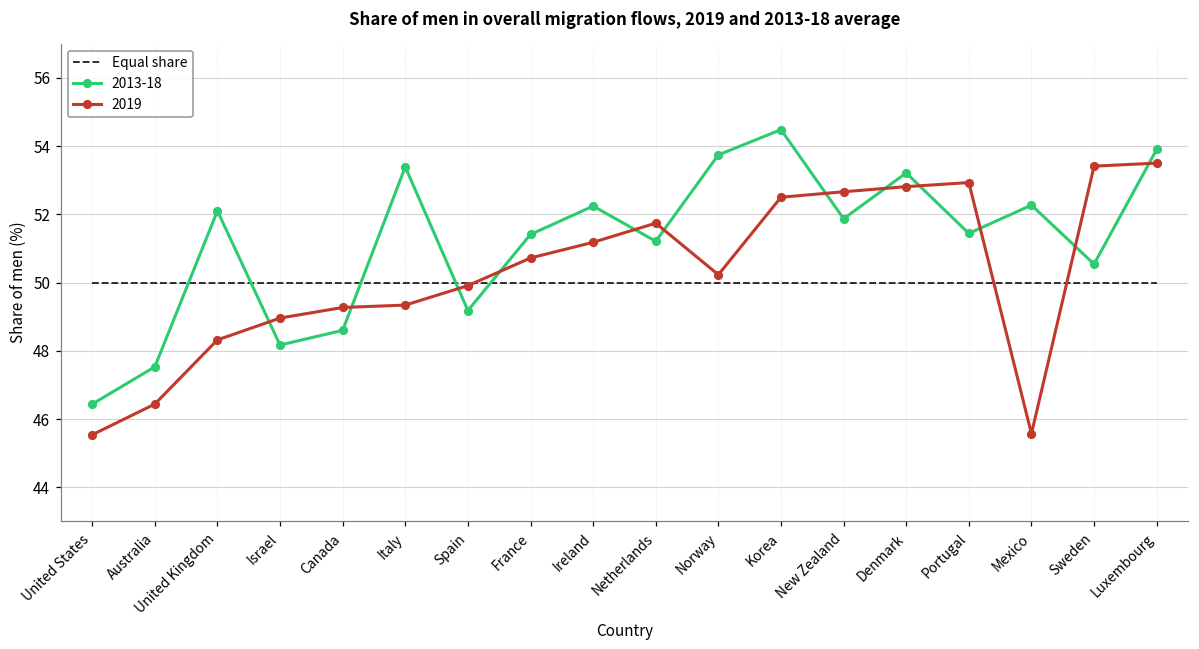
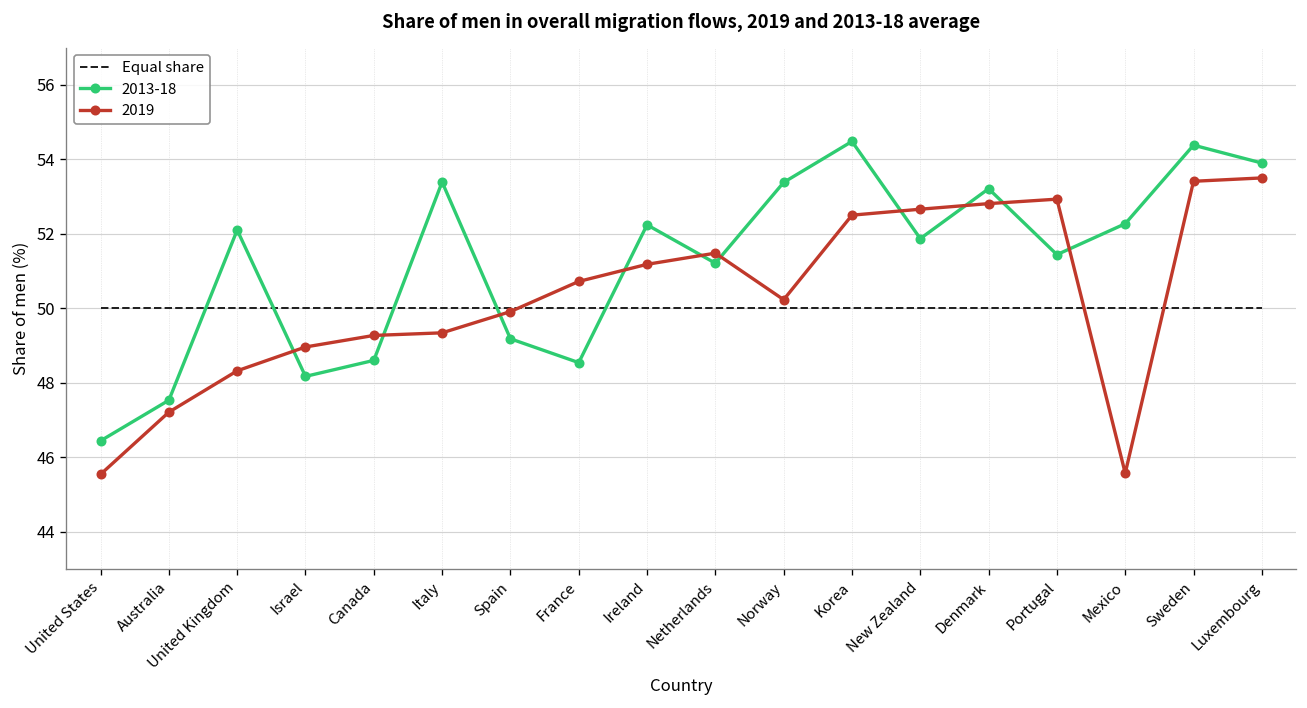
2019, Australia: 46.4 -> 47.2
2013-18, France: 51.4 -> 48.5
2019, Netherlands: 51.7 -> 51.5
2013-18, Norway: 53.7 -> 53.4
2013-18, Sweden: 50.5 -> 54.4
